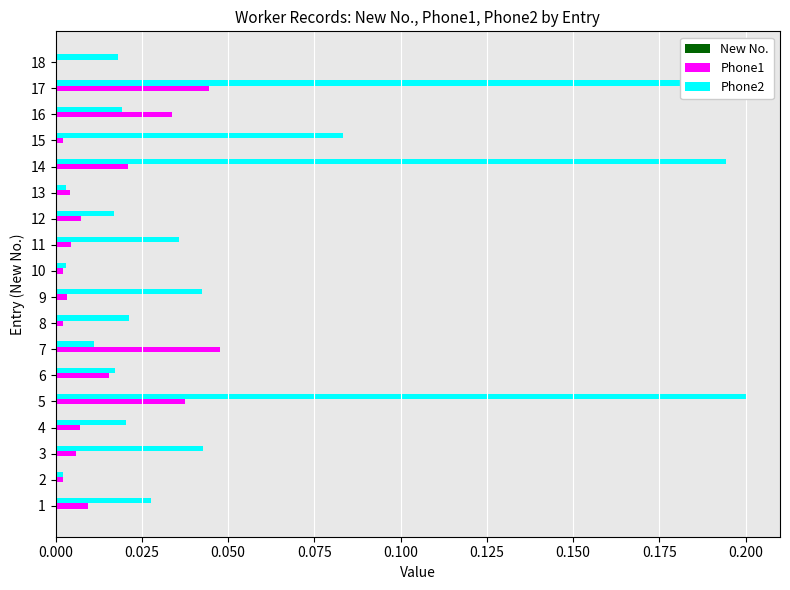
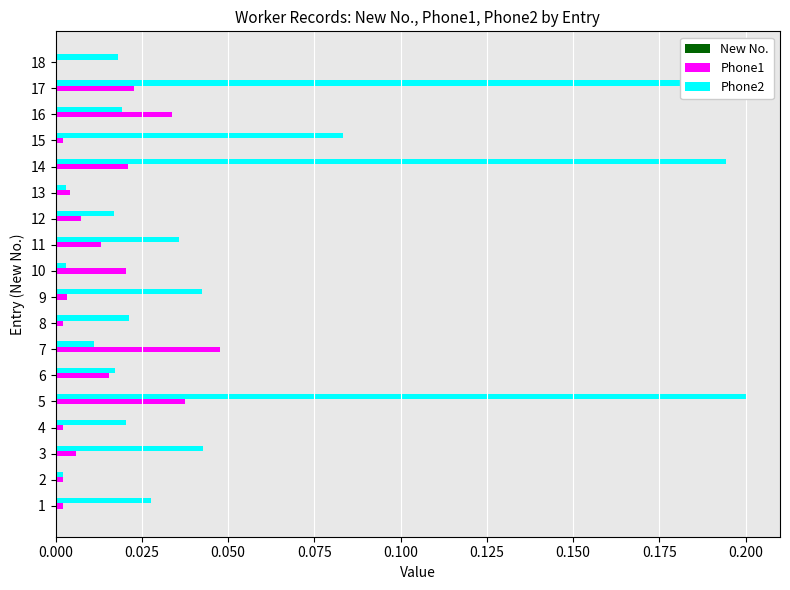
Phone1, 17: 0.044 -> 0.023
Phone1, 11: 0.004 -> 0.013
Phone1, 10: 0.002 -> 0.020
Phone1, 4: 0.007 -> 0.002
Phone1, 1: 0.009 -> 0.002
